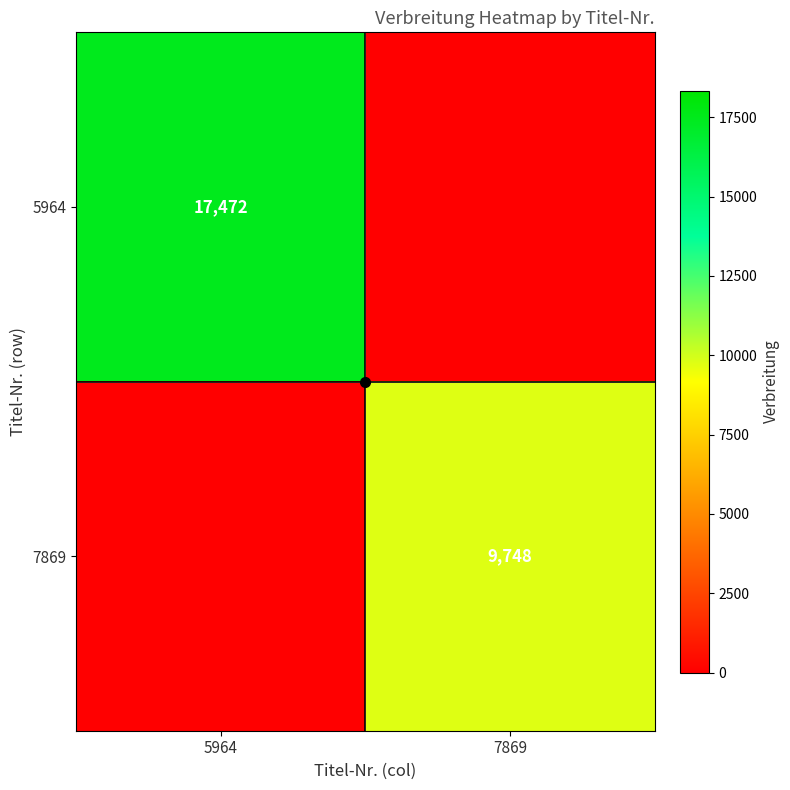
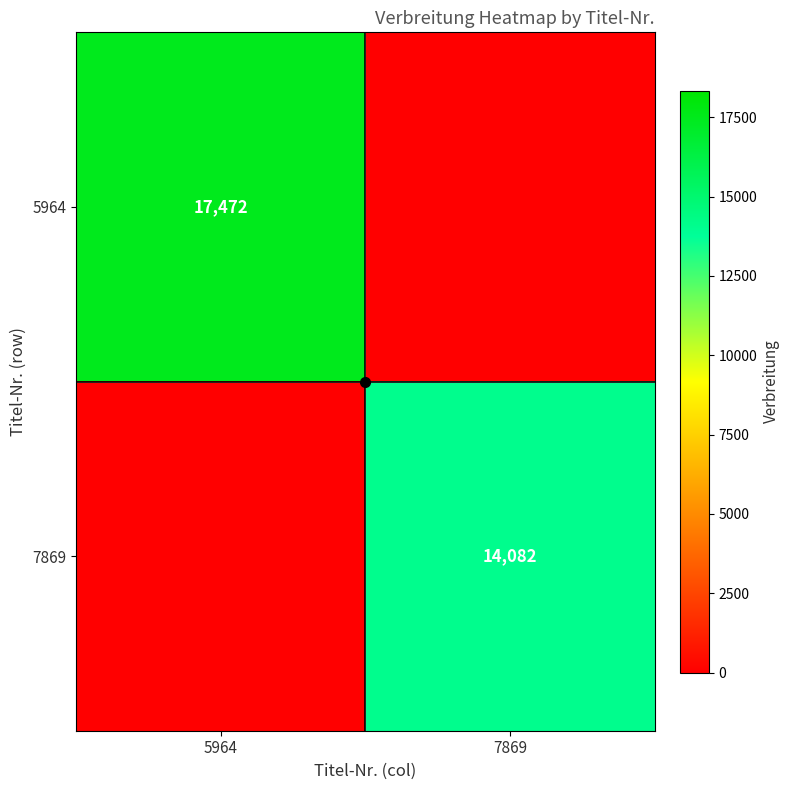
7869, 7869: 9,748 -> 14,082
